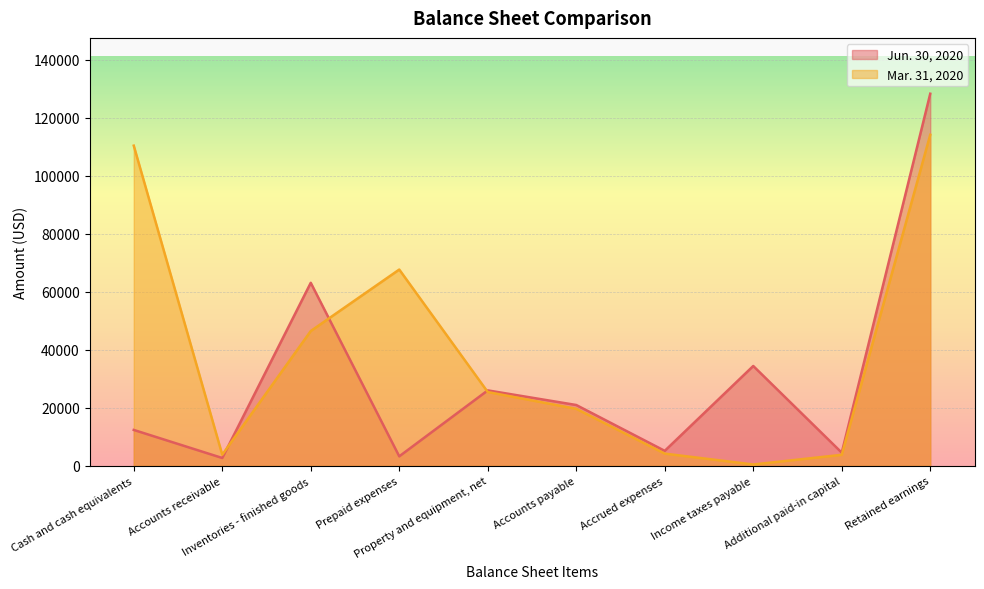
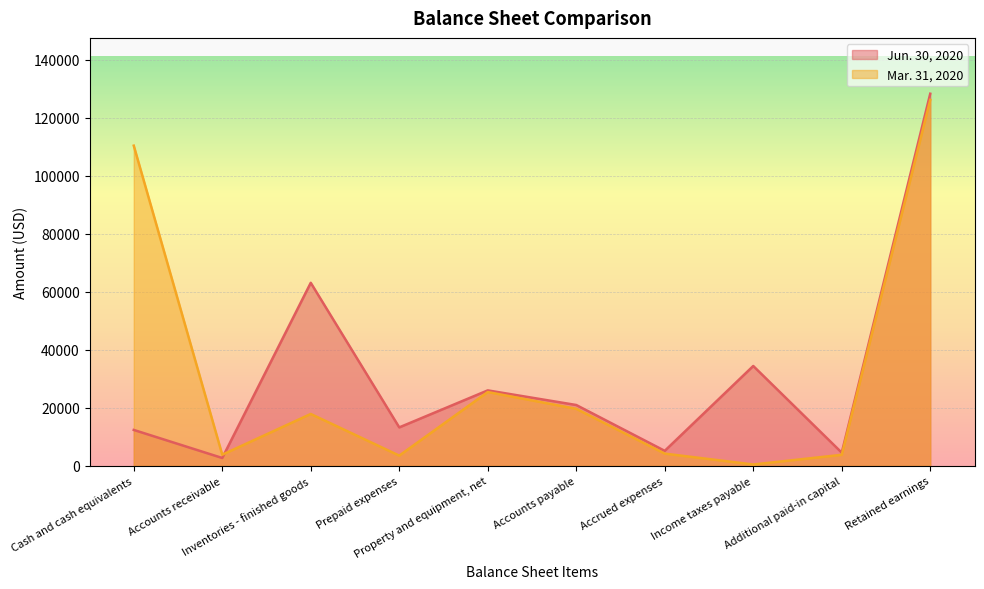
Mar. 31, 2020, Inventories - finished goods: 46000 -> 18000
Jun. 30, 2020, Prepaid expenses: 3000 -> 13000
Mar. 31, 2020, Prepaid expenses: 68000 -> 4000
Mar. 31, 2020, Retained earnings: 114000 -> 126000
